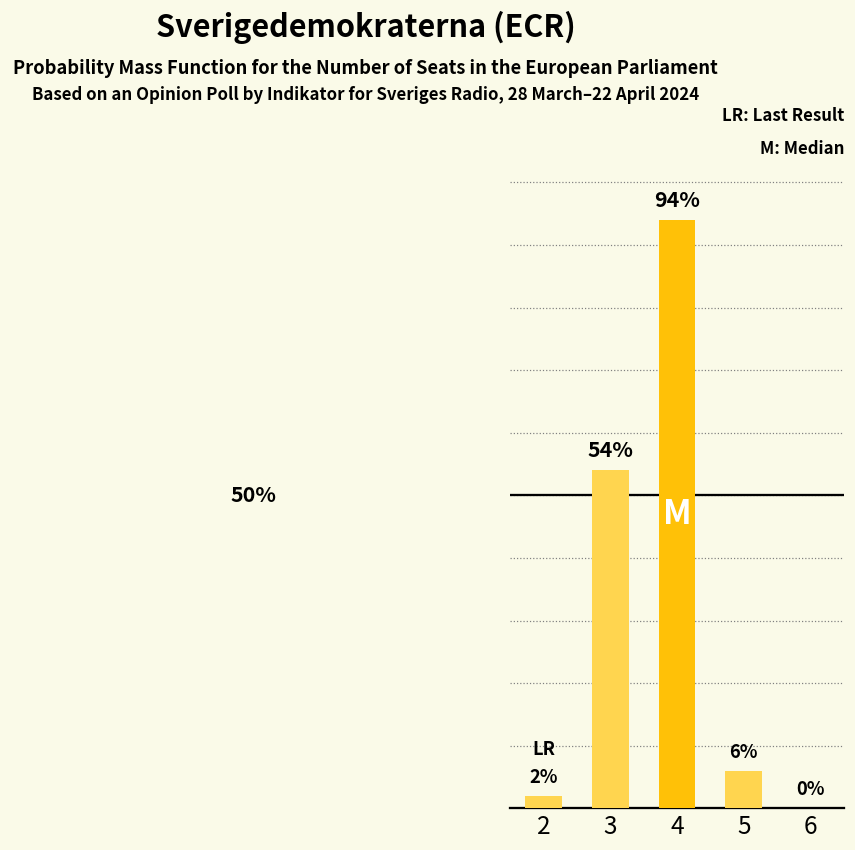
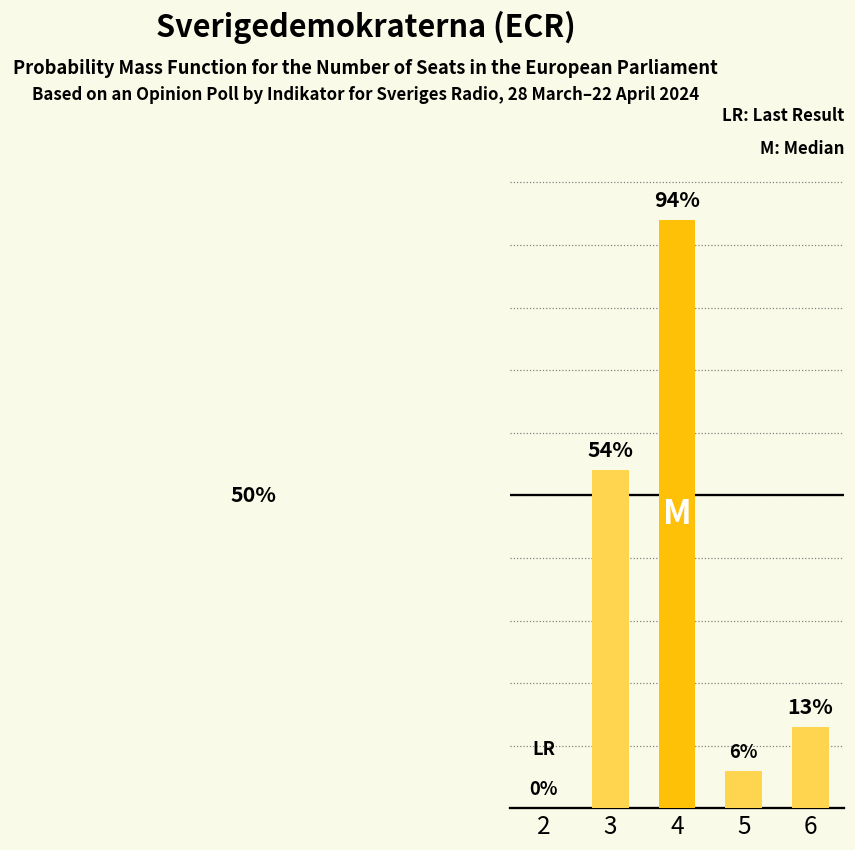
2: 2% -> 0%
6: 0% -> 13%
